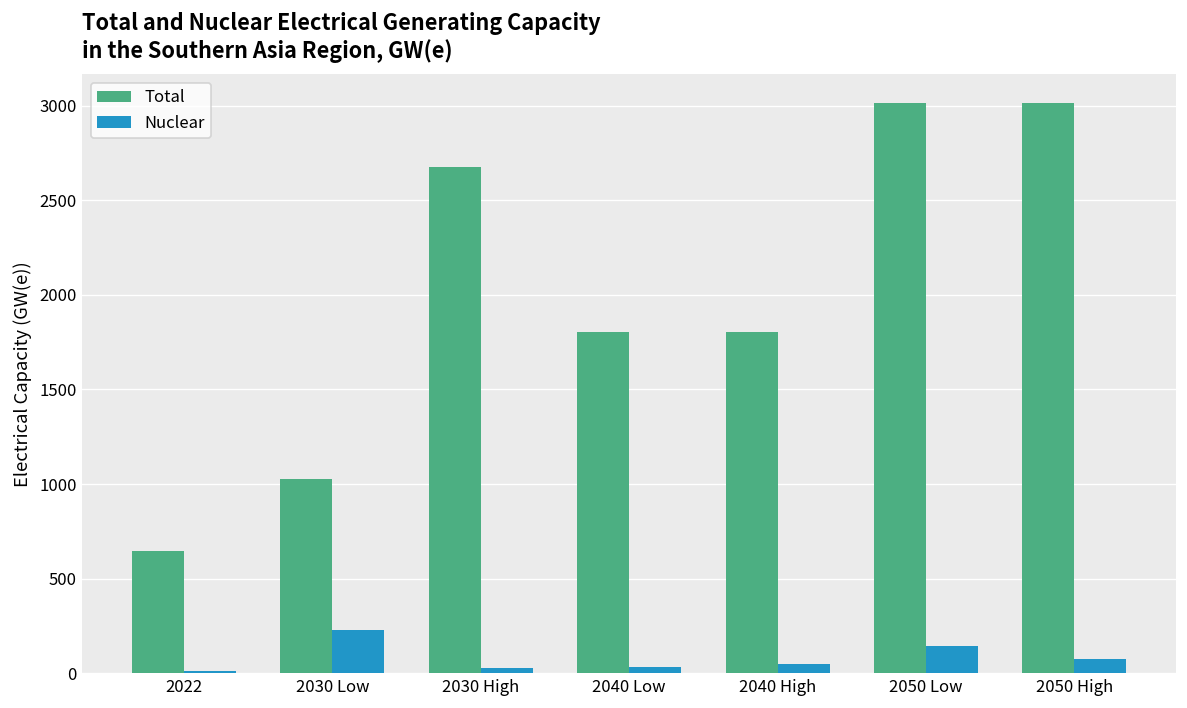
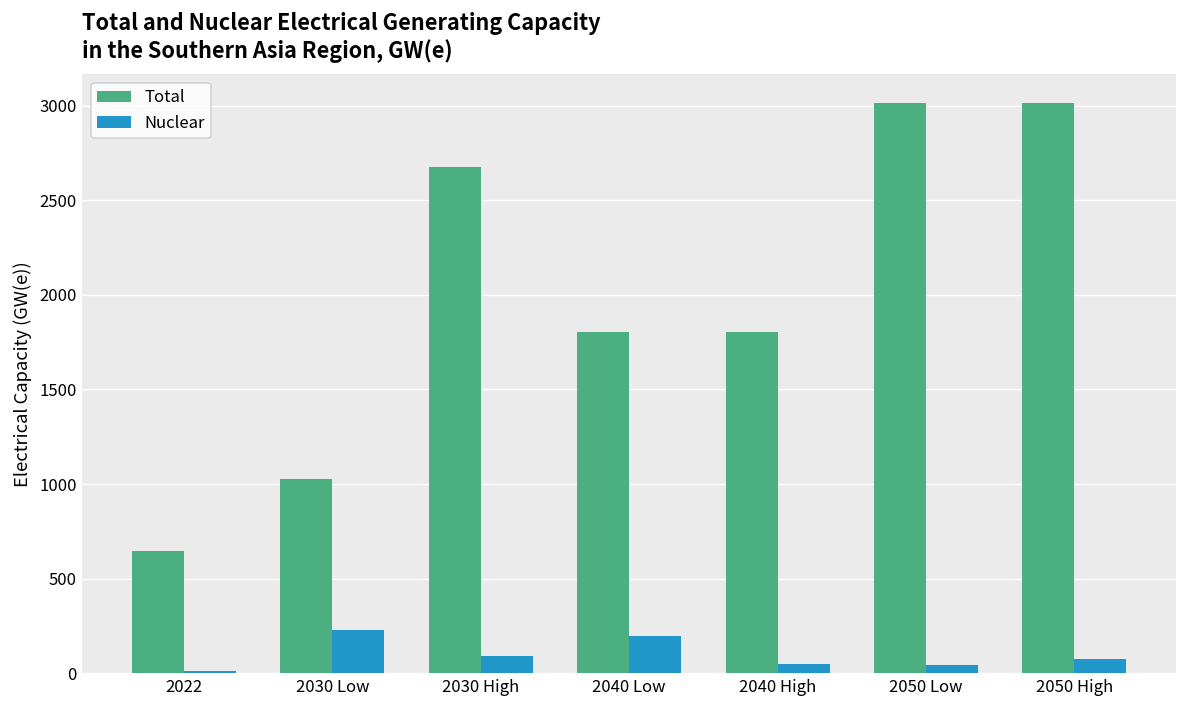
Nuclear, 2030 High: 30 -> 90
Nuclear, 2040 Low: 30 -> 200
Nuclear, 2050 Low: 140 -> 40
